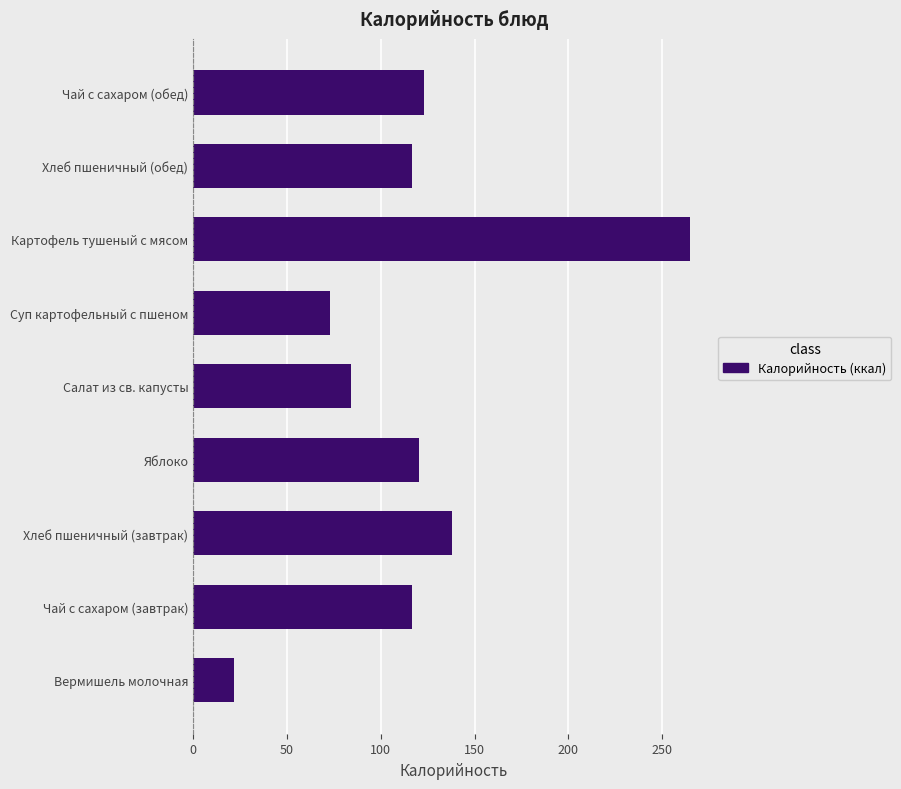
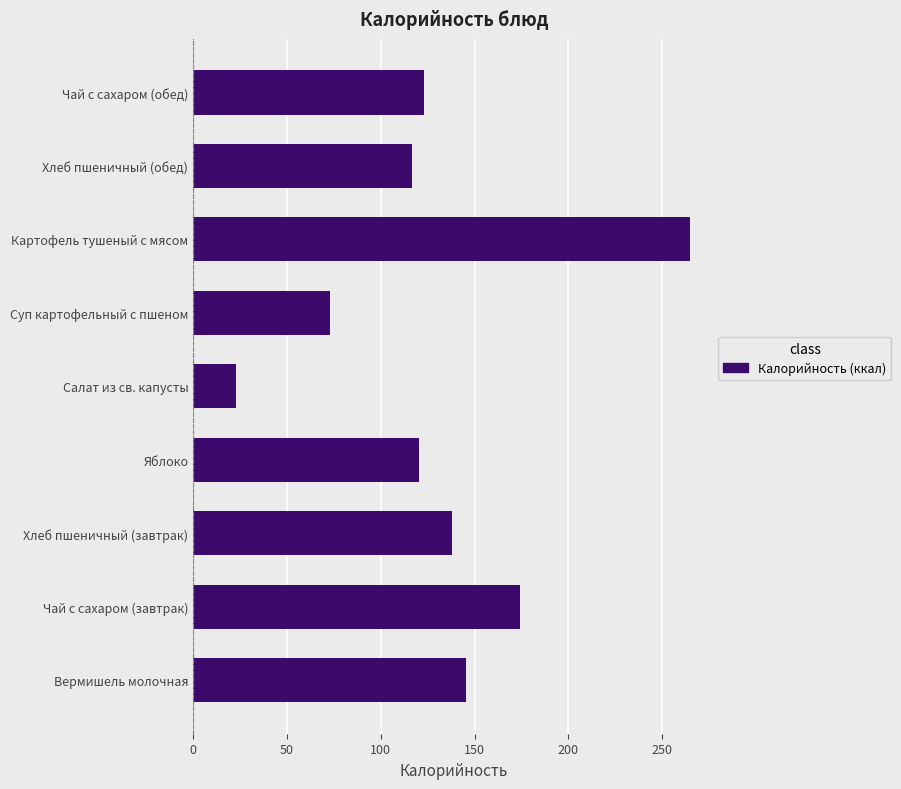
Салат из св. капусты: 84 -> 23
Чай с сахаром (завтрак): 117 -> 174
Вермишель молочная: 22 -> 145
